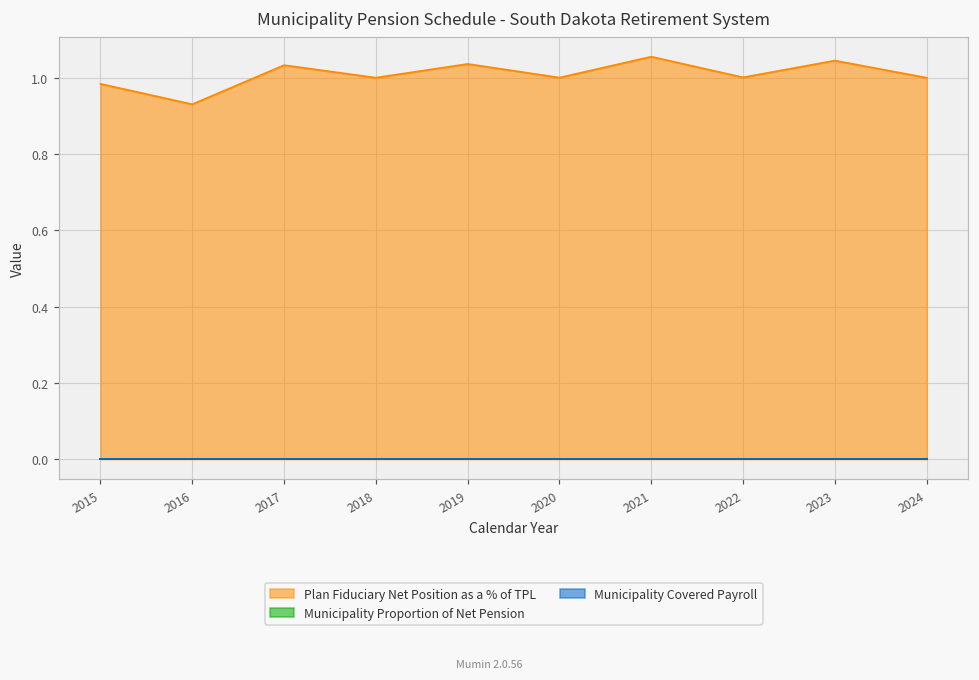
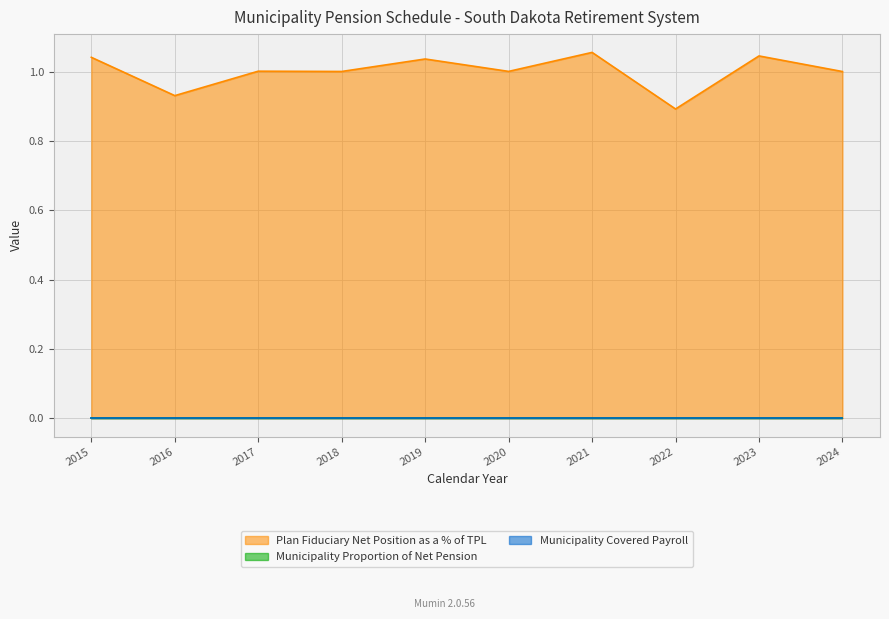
Plan Fiduciary Net Position as a % of TPL, 2015: 0.98 -> 1.04
Plan Fiduciary Net Position as a % of TPL, 2017: 1.03 -> 1.00
Plan Fiduciary Net Position as a % of TPL, 2022: 1.00 -> 0.89
